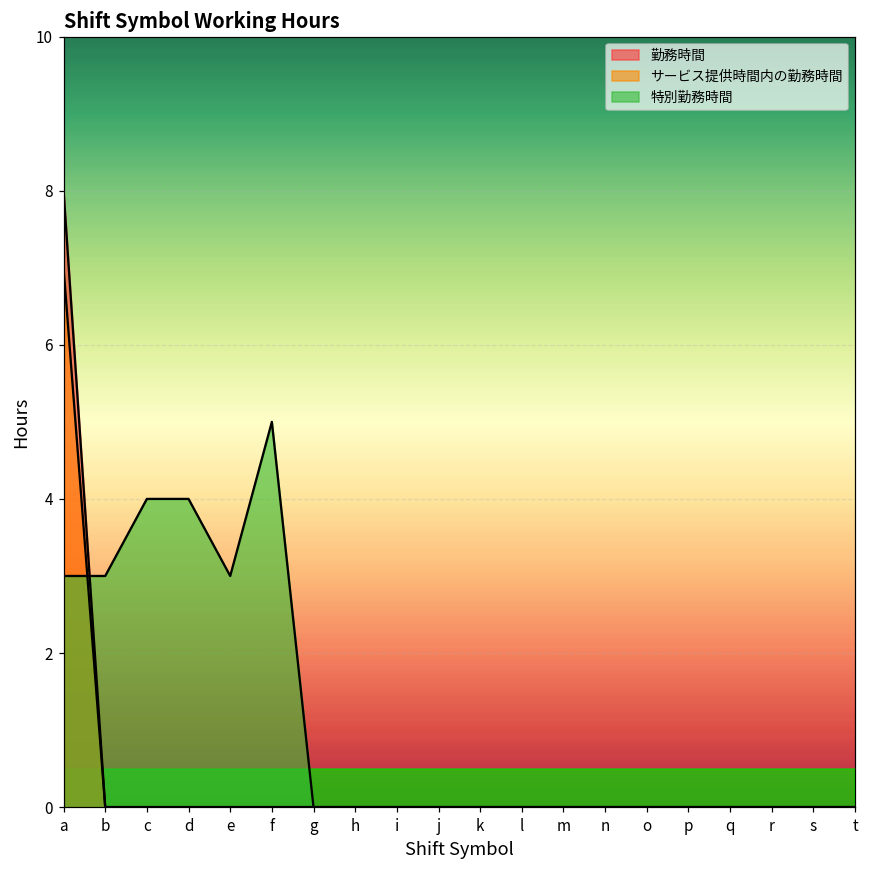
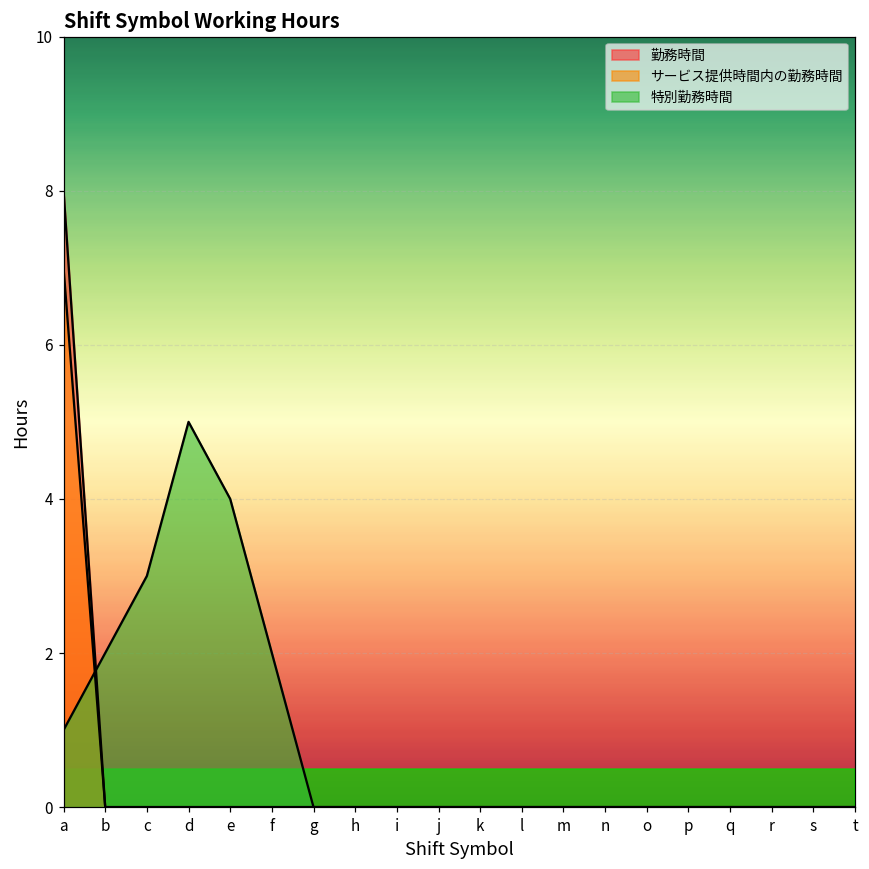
特別勤務時間, a: 3 -> 1
特別勤務時間, b: 3 -> 2
特別勤務時間, c: 4 -> 3
特別勤務時間, d: 4 -> 5
特別勤務時間, e: 3 -> 4
特別勤務時間, f: 5 -> 2
